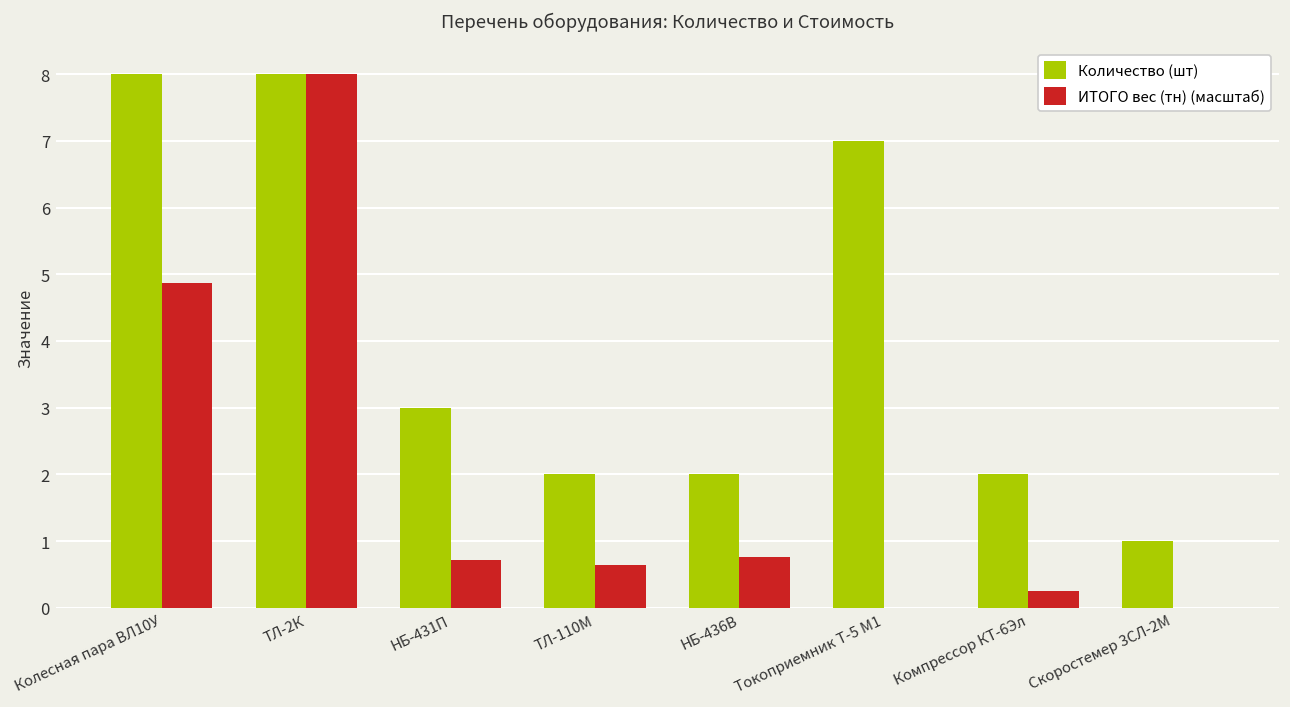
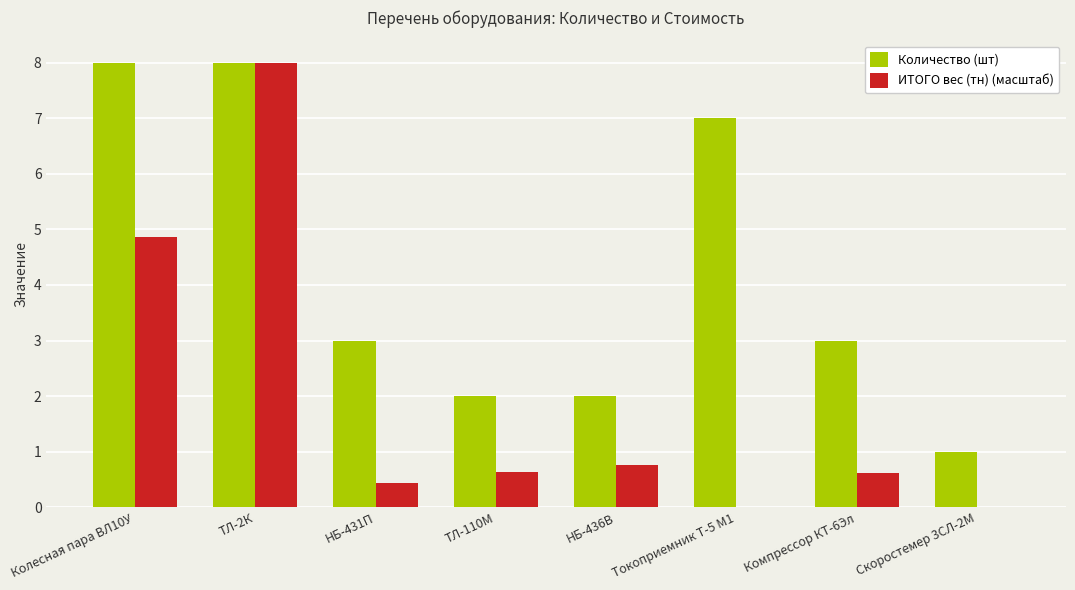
ИТОГО вес (тн) (масштаб), НБ-431П: 0.7 -> 0.4
Количество (шт), Компрессор КТ-6Эл: 2 -> 3
ИТОГО вес (тн) (масштаб), Компрессор КТ-6Эл: 0.3 -> 0.6
